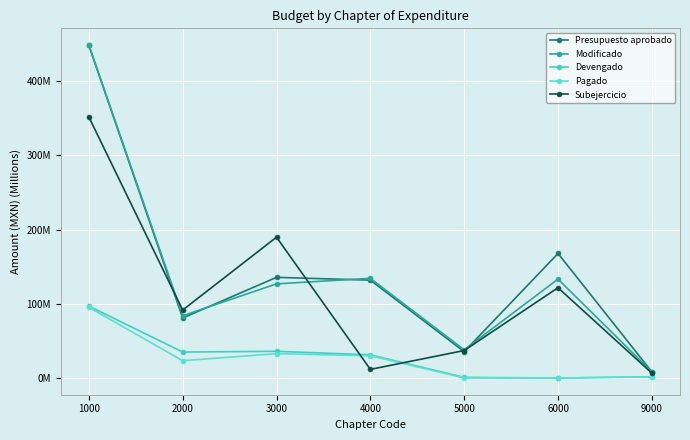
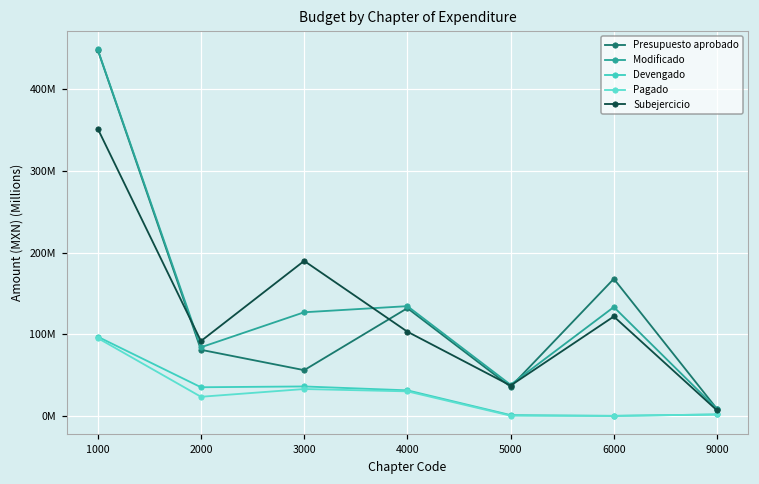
Presupuesto aprobado, 3000: 140000000 -> 60000000
Subejercicio, 4000: 10000000 -> 100000000
